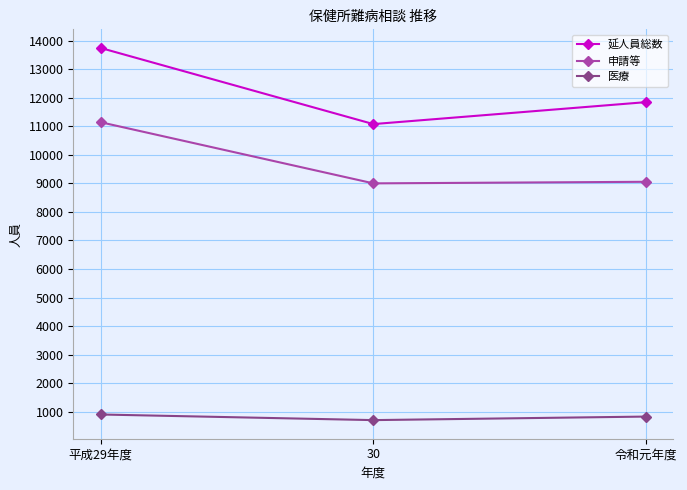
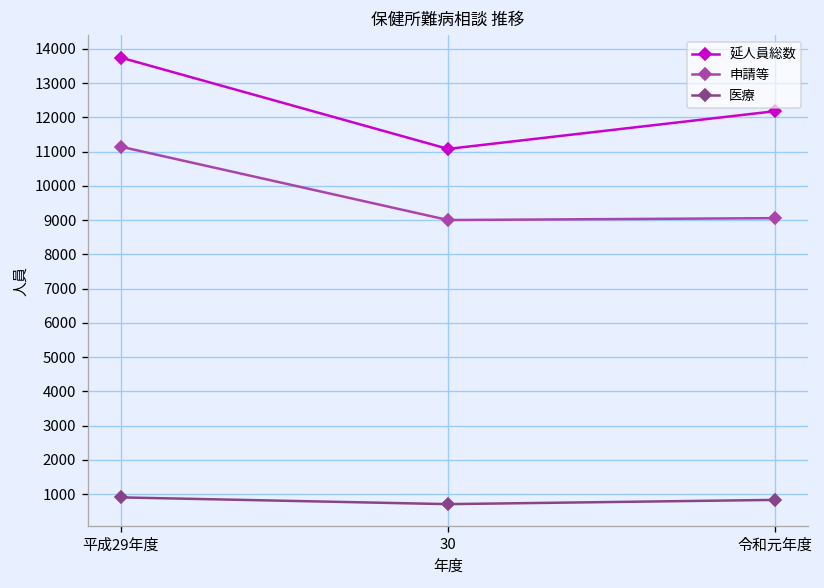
延人員総数, 令和元年度: 11800 -> 12200
